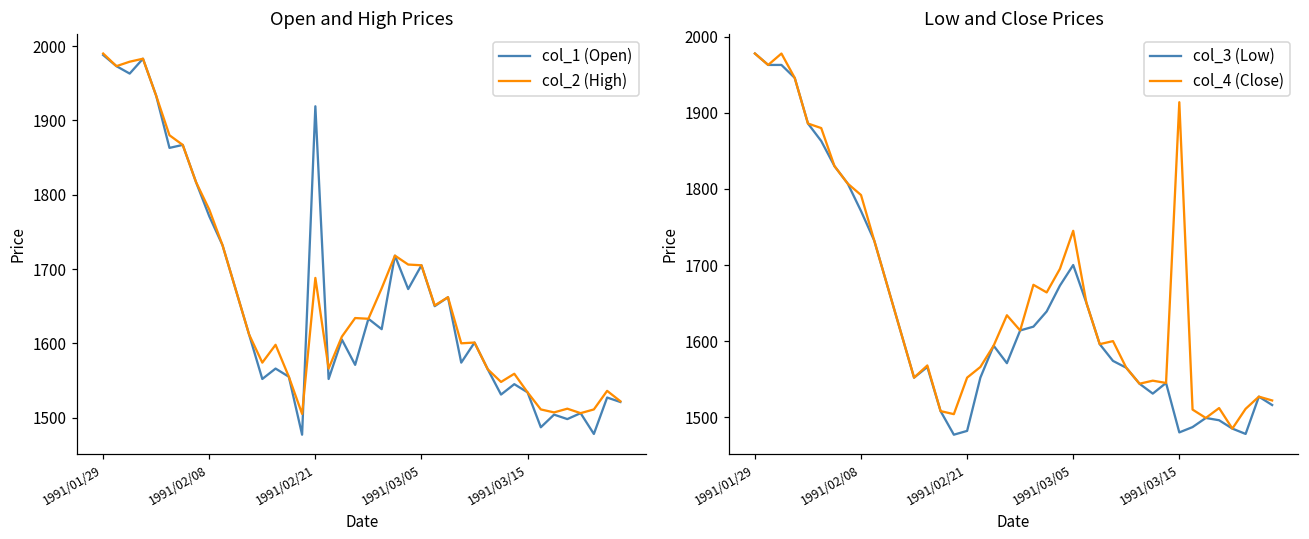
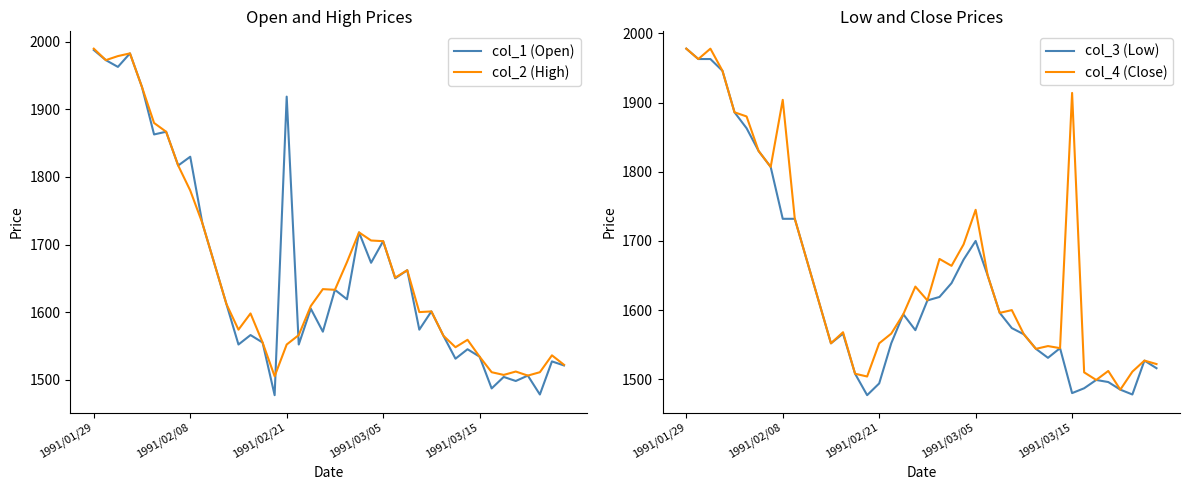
Open and High Prices, col_1 (Open), 1991/02/08: 1770 -> 1830
Open and High Prices, col_2 (High), 1991/02/21: 1690 -> 1550
Low and Close Prices, col_3 (Low), 1991/02/08: 1770 -> 1730
Low and Close Prices, col_4 (Close), 1991/02/08: 1790 -> 1900
Low and Close Prices, col_3 (Low), 1991/02/21: 1480 -> 1490
